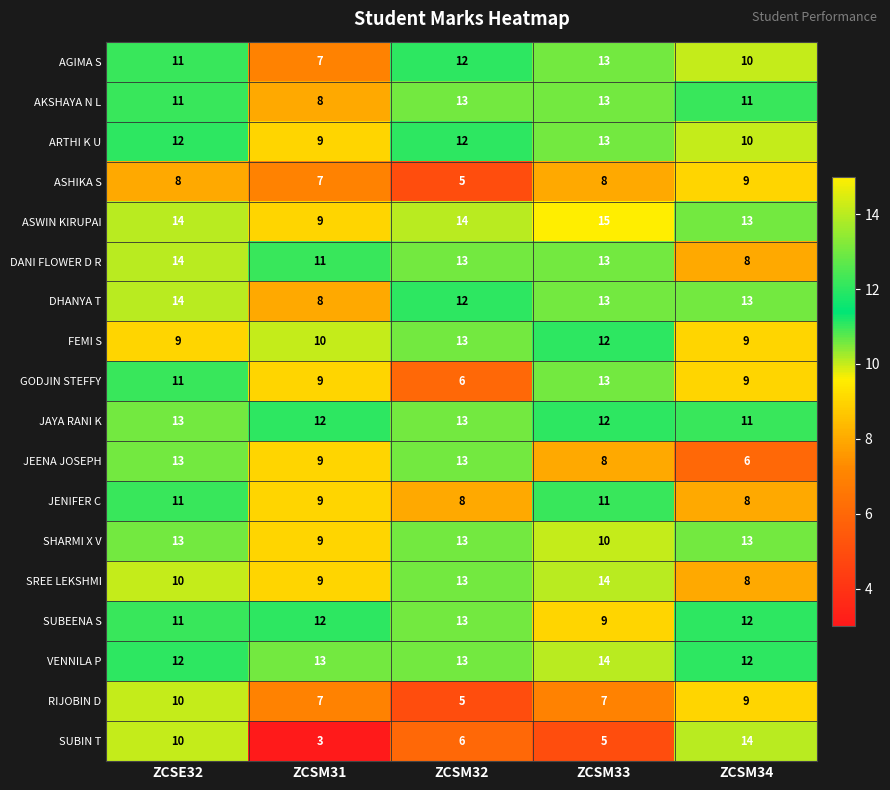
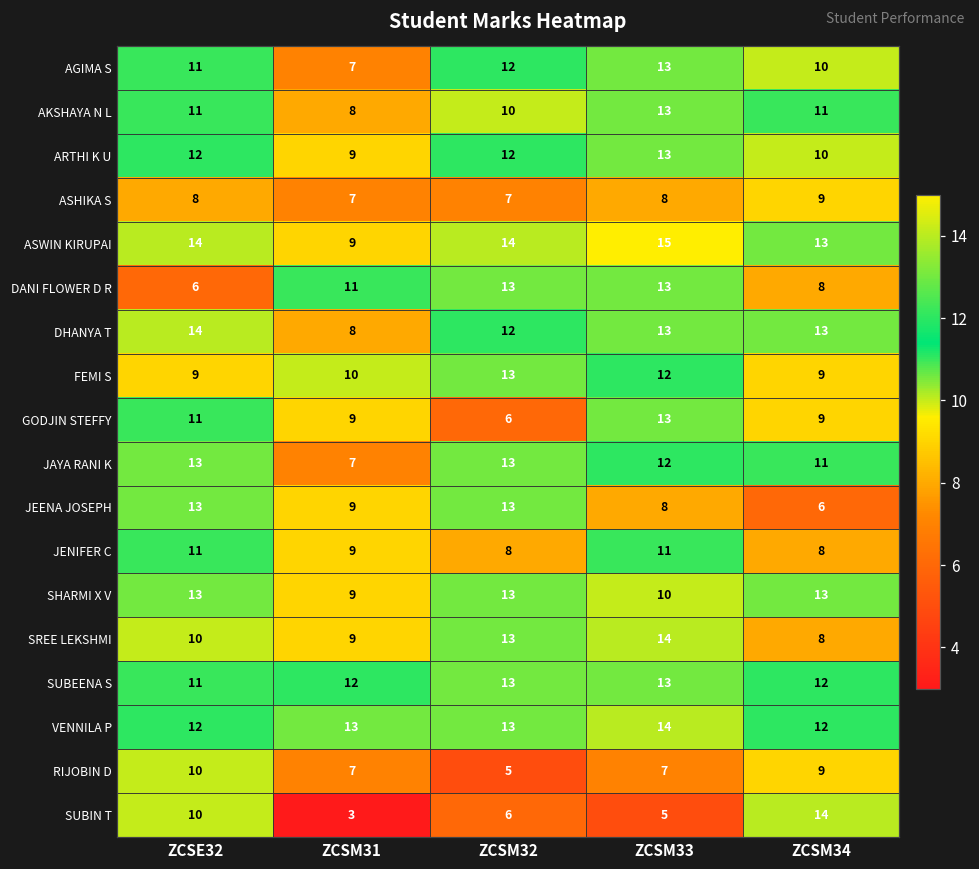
AKSHAYA N L, ZCSM32: 13 -> 10
ASHIKA S, ZCSM32: 5 -> 7
DANI FLOWER D R, ZCSE32: 14 -> 6
JAYA RANI K, ZCSM31: 12 -> 7
SUBEENA S, ZCSM33: 9 -> 13
